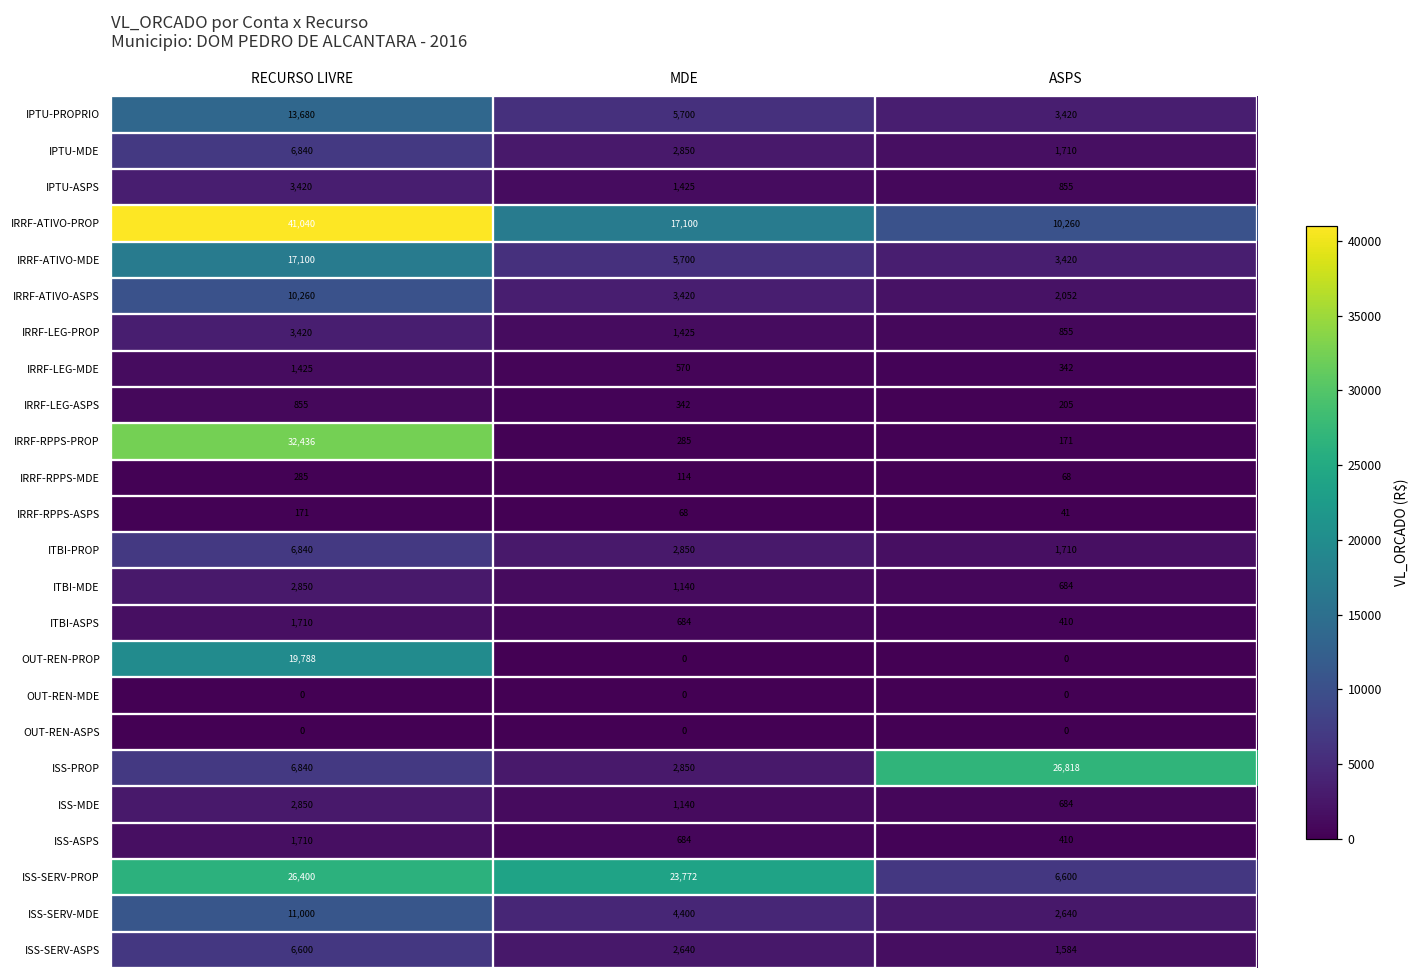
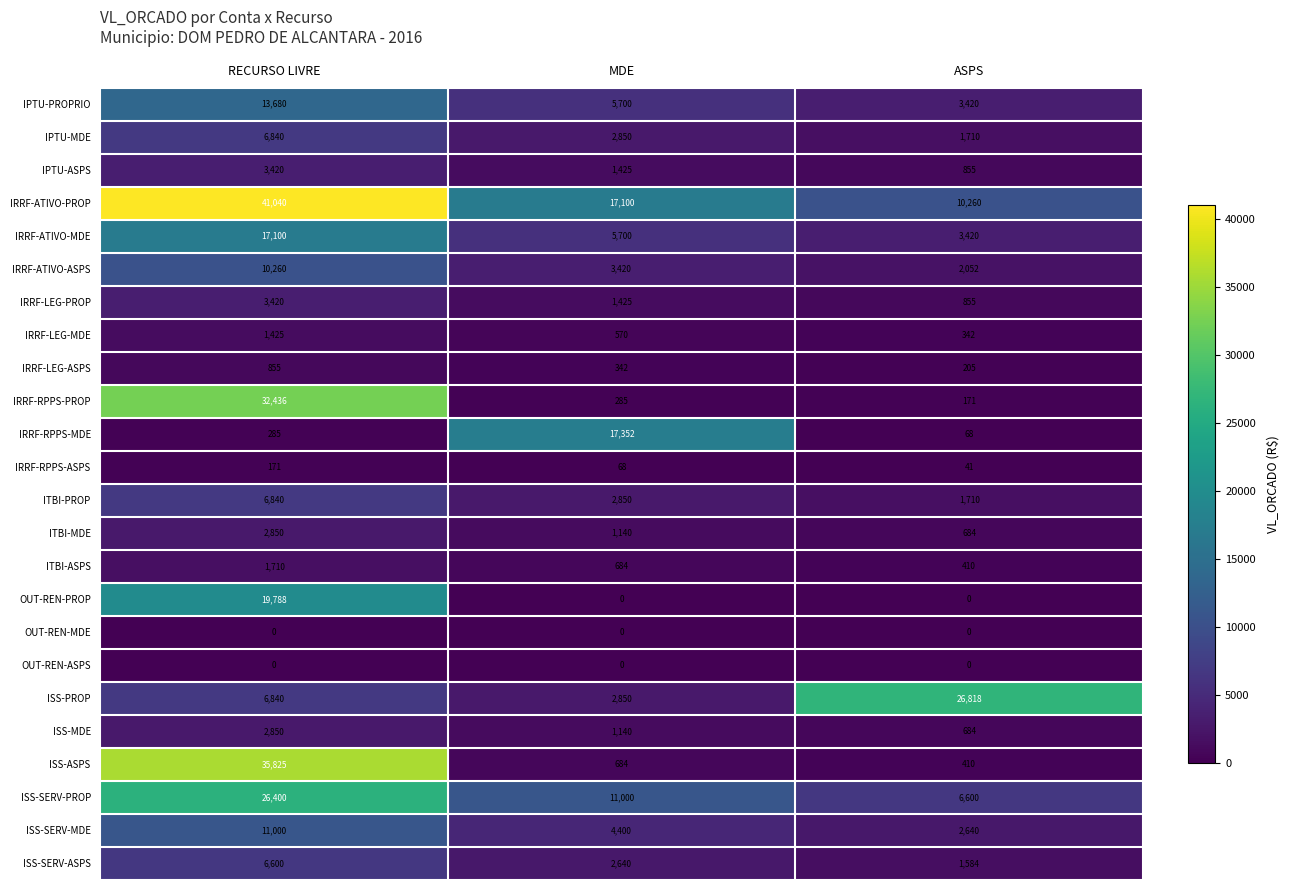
IRRF-RPPS-MDE, MDE: 114 -> 17,352
ISS-ASPS, RECURSO LIVRE: 1,710 -> 35,825
ISS-SERV-PROP, MDE: 23,772 -> 11,000
